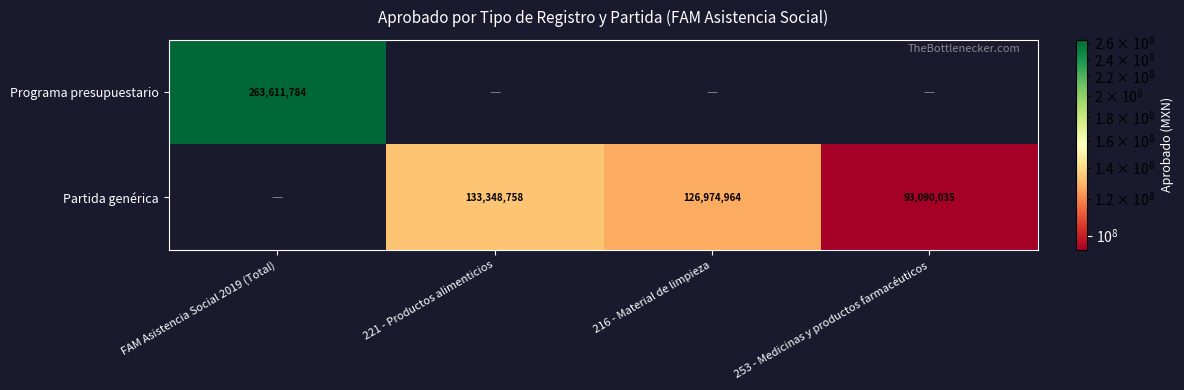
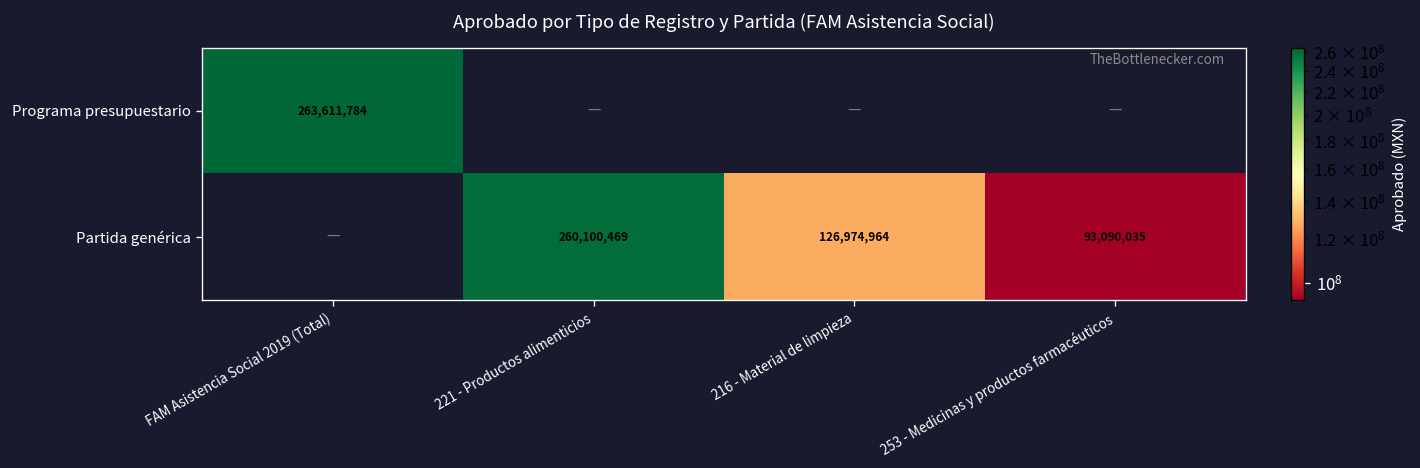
Partida genérica, 221 - Productos alimenticios: 133,348,758 -> 260,100,469
